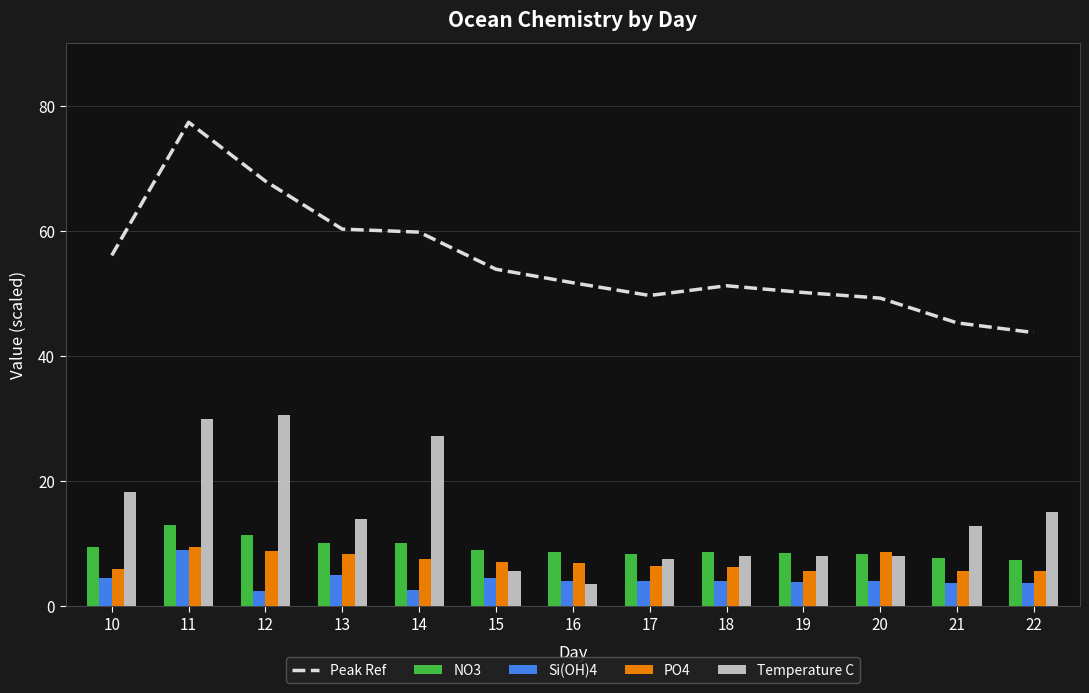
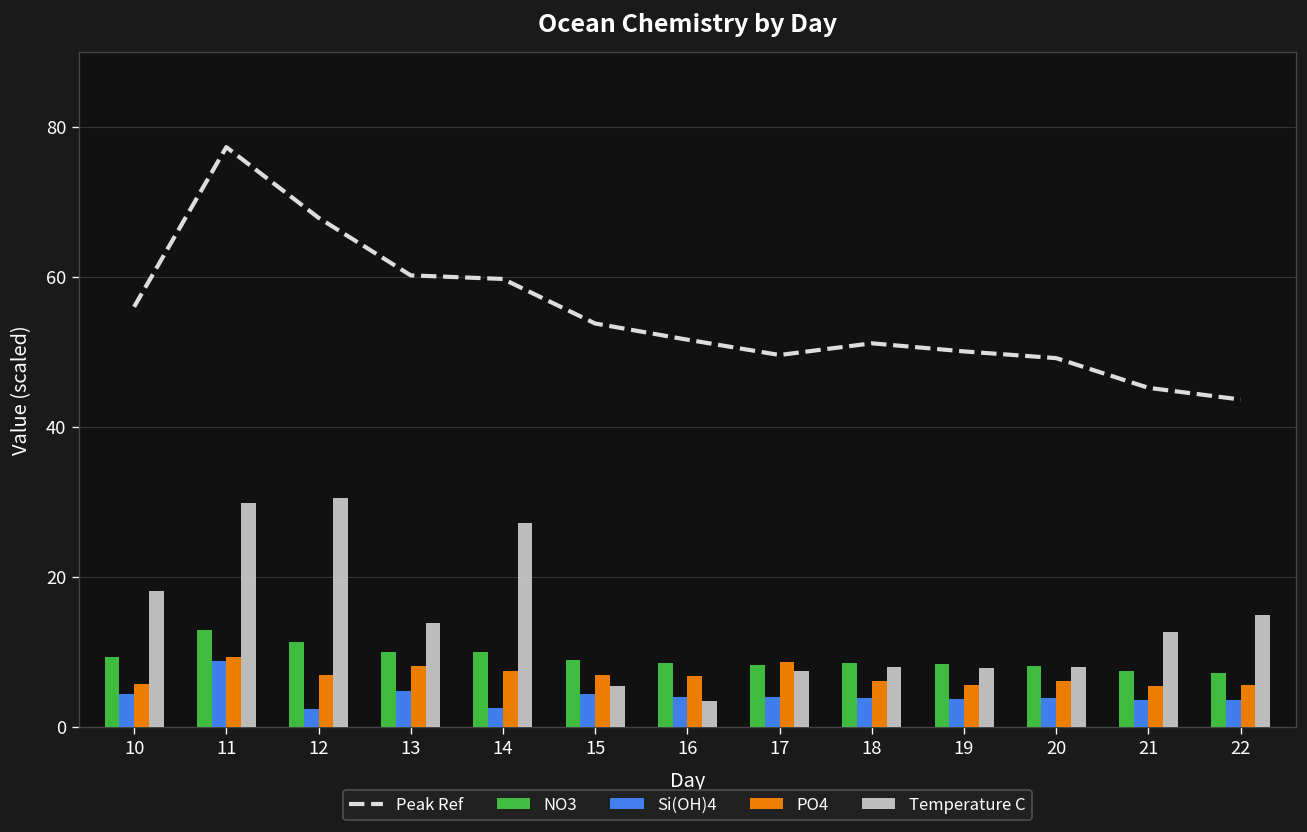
PO4, 12: 9 -> 7
PO4, 17: 6 -> 9
PO4, 20: 9 -> 6
